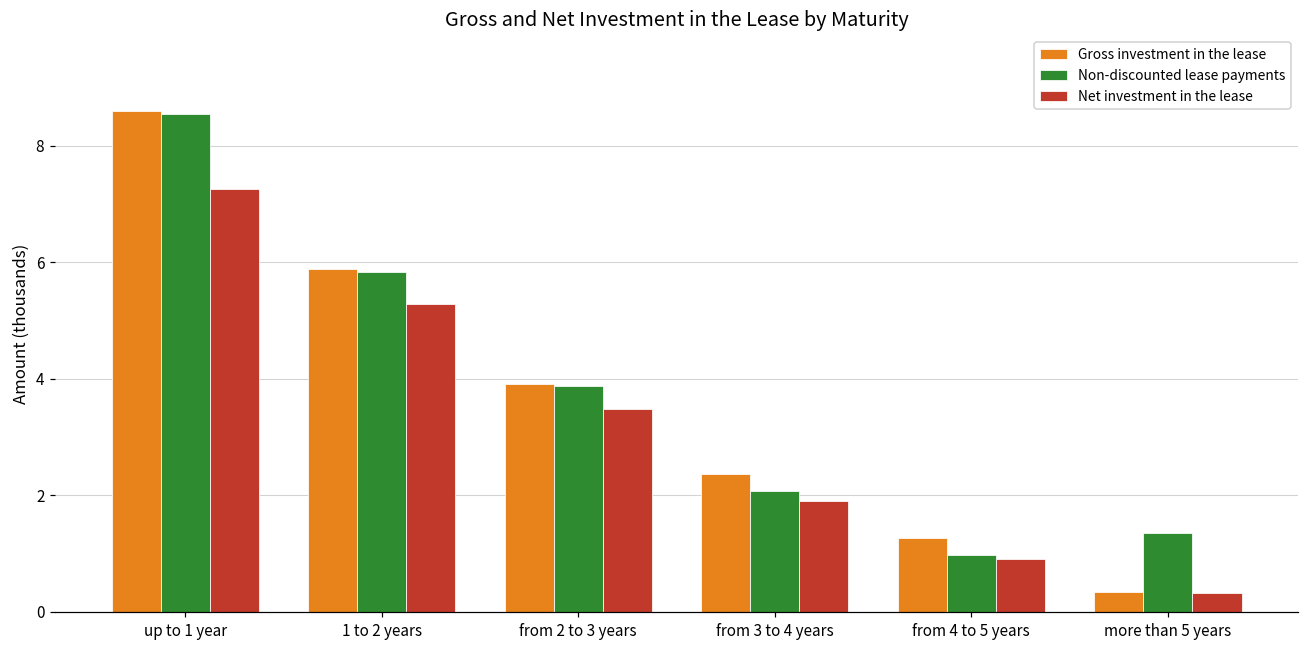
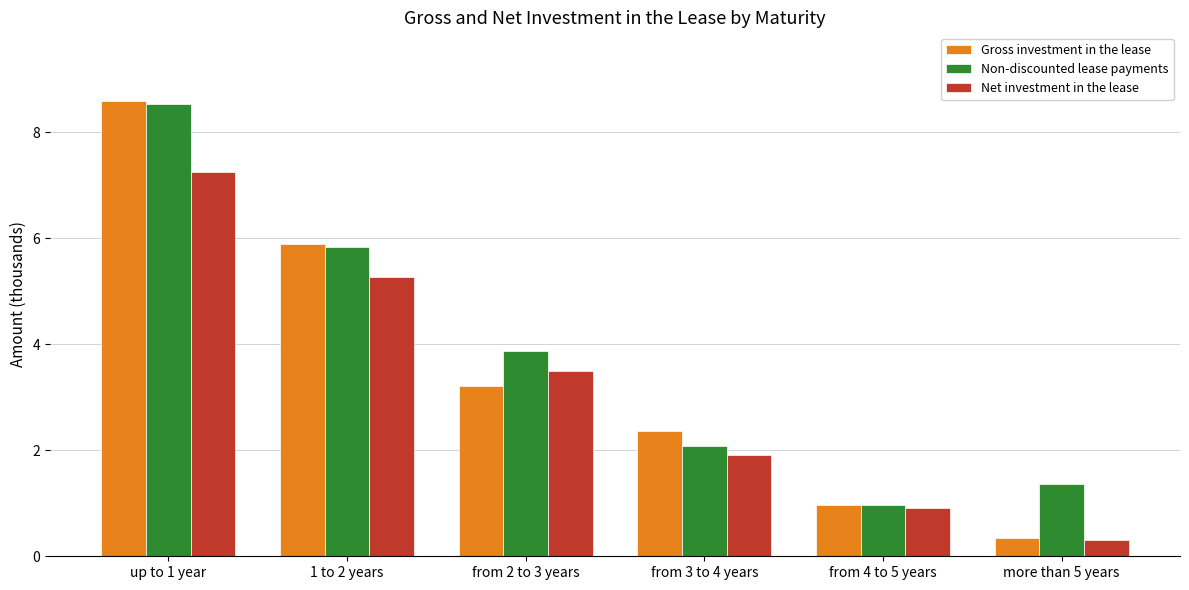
Gross investment in the lease, from 2 to 3 years: 3.9 -> 3.2
Gross investment in the lease, from 4 to 5 years: 1.3 -> 1.0
